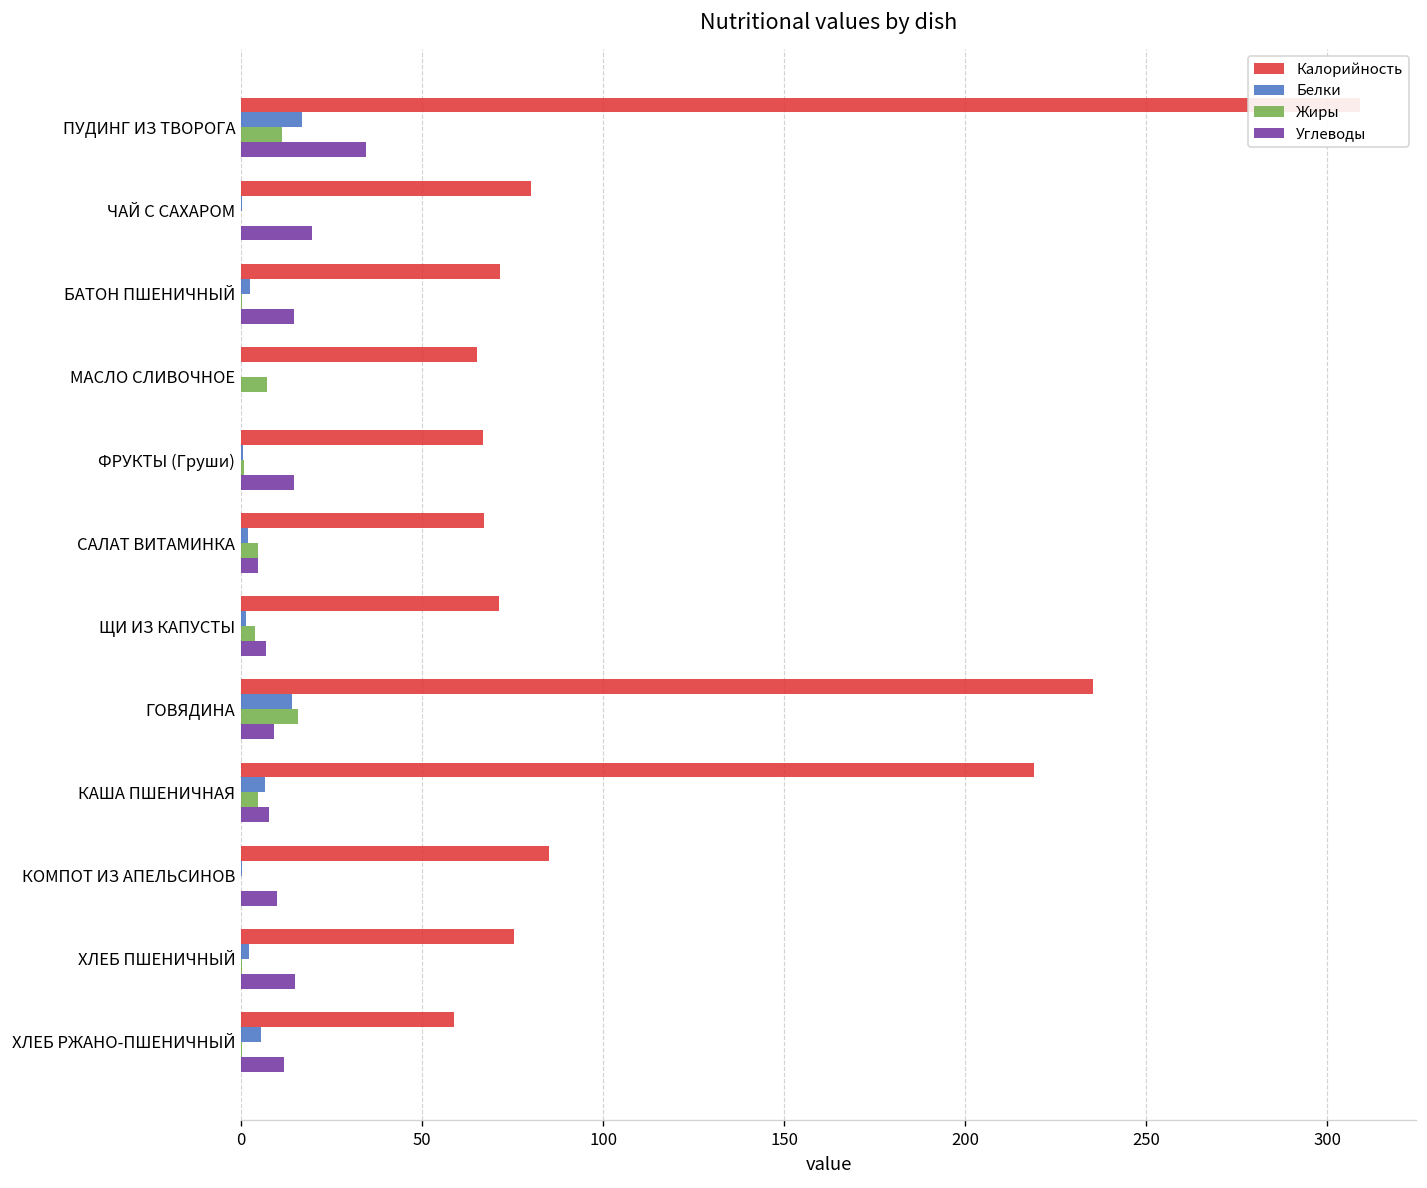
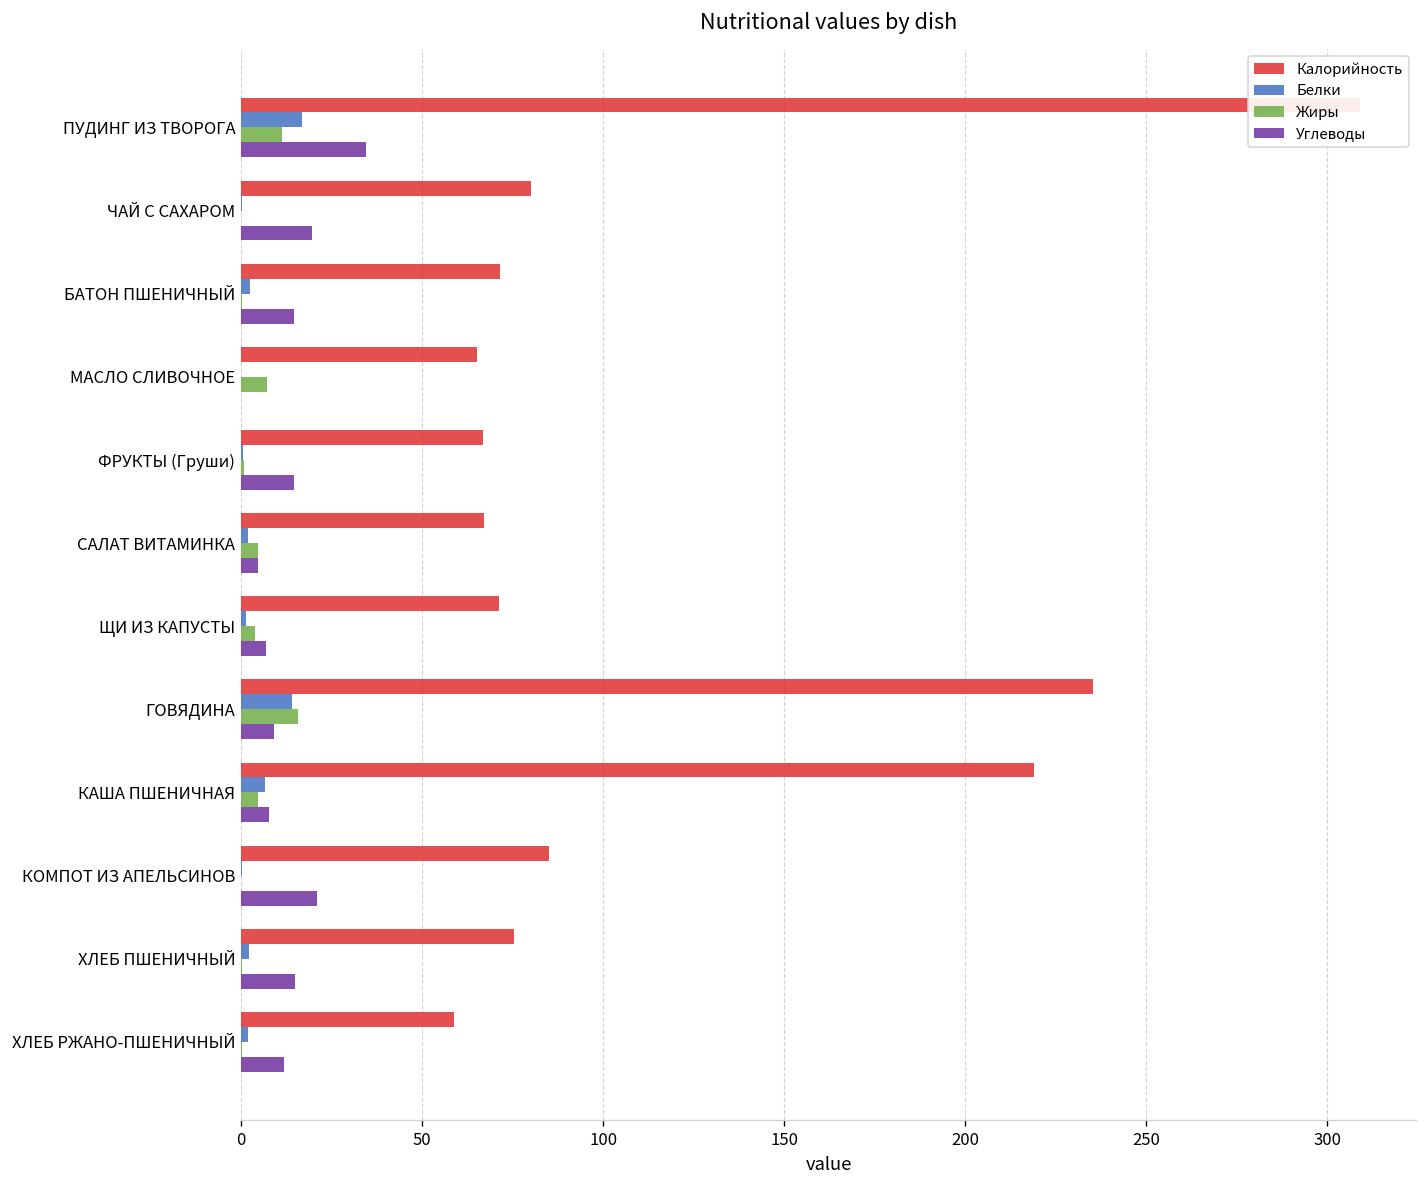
Углеводы, КОМПОТ ИЗ АПЕЛЬСИНОВ: 10 -> 21
Белки, ХЛЕБ РЖАНО-ПШЕНИЧНЫЙ: 6 -> 2
